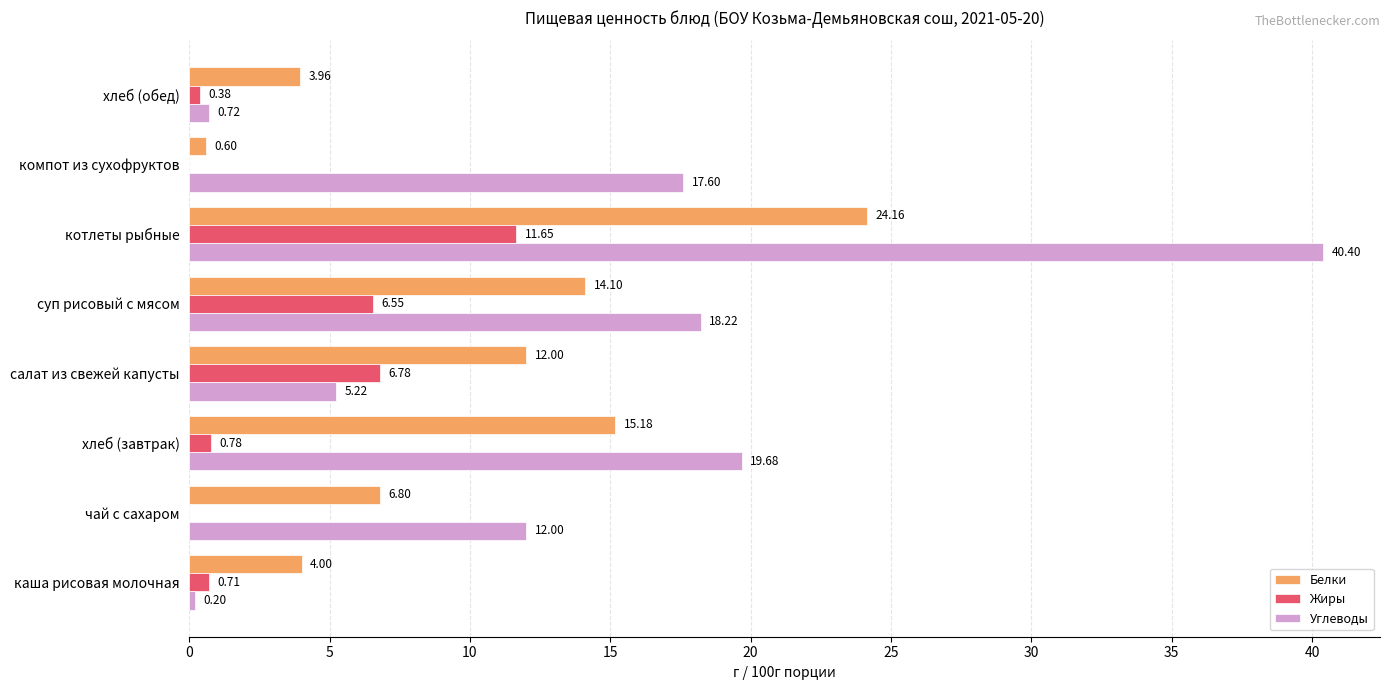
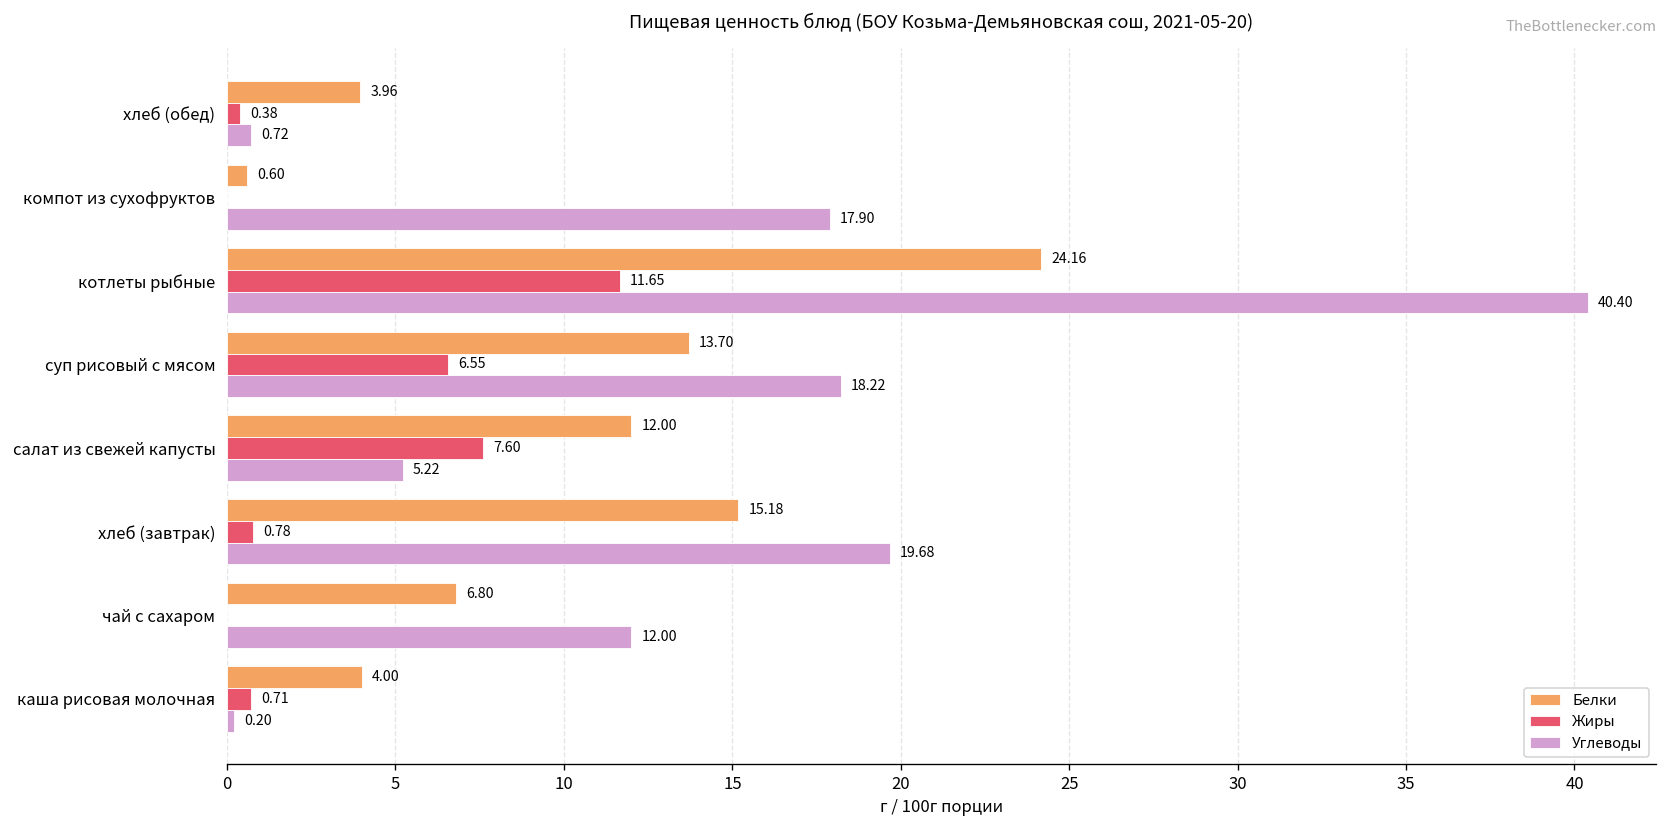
Углеводы, компот из сухофруктов: 17.60 -> 17.90
Белки, суп рисовый с мясом: 14.10 -> 13.70
Жиры, салат из свежей капусты: 6.78 -> 7.60
